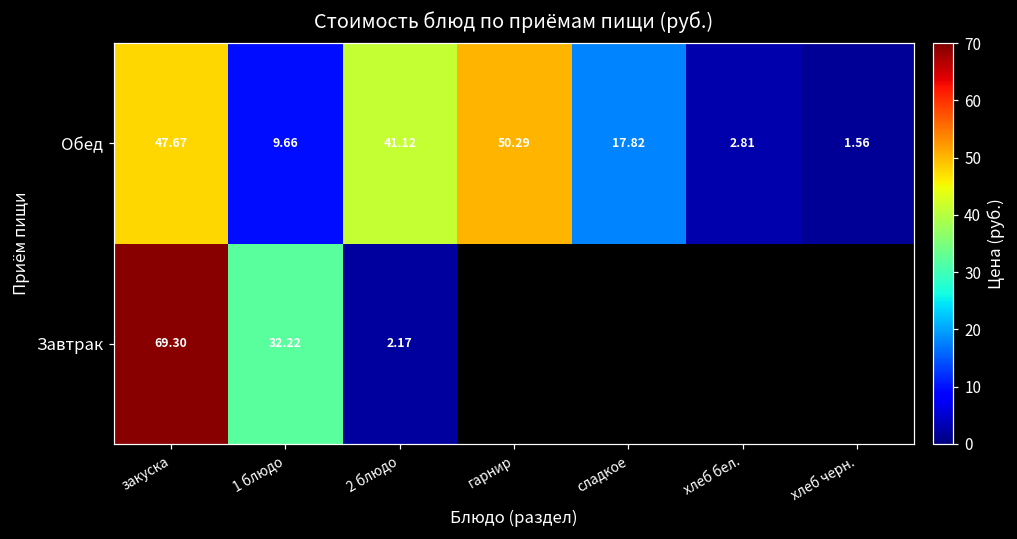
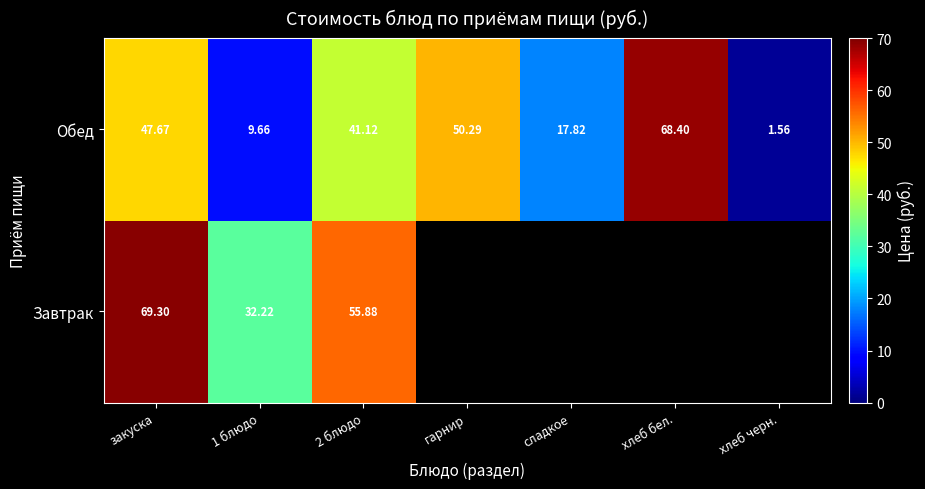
Обед, хлеб бел.: 2.81 -> 68.40
Завтрак, 2 блюдо: 2.17 -> 55.88
